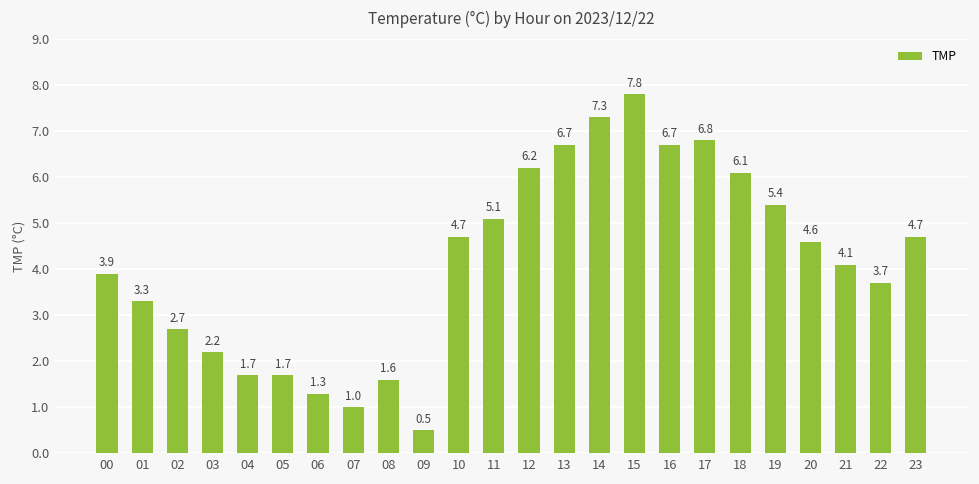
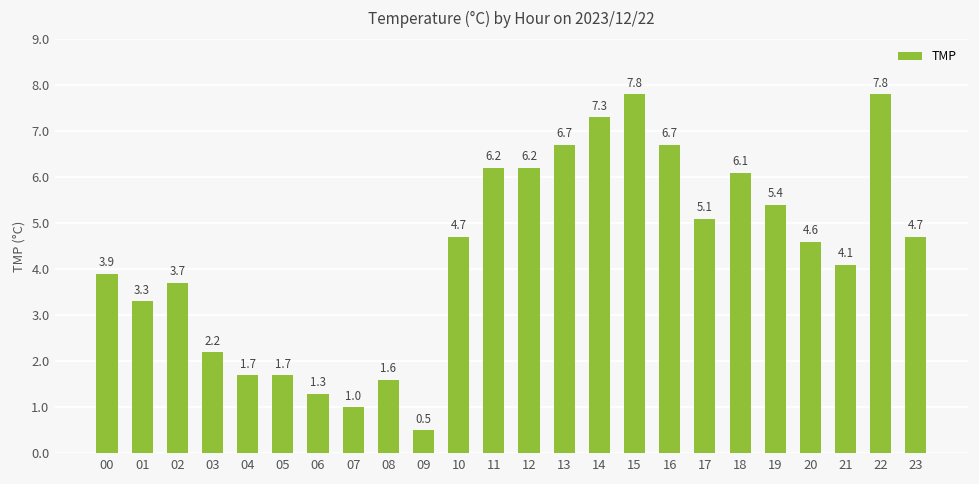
02: 2.7 -> 3.7
11: 5.1 -> 6.2
17: 6.8 -> 5.1
22: 3.7 -> 7.8
